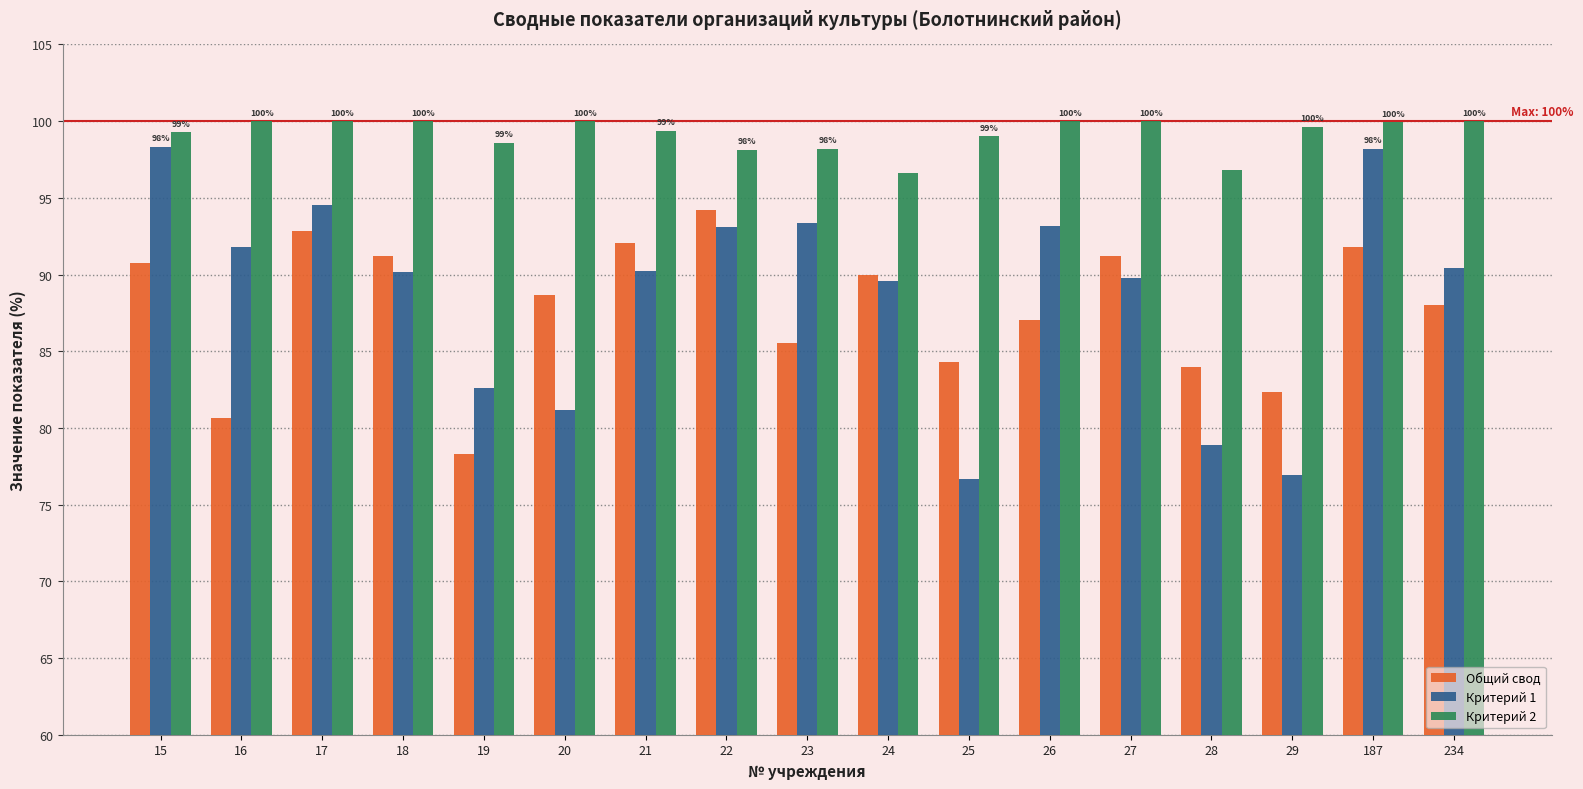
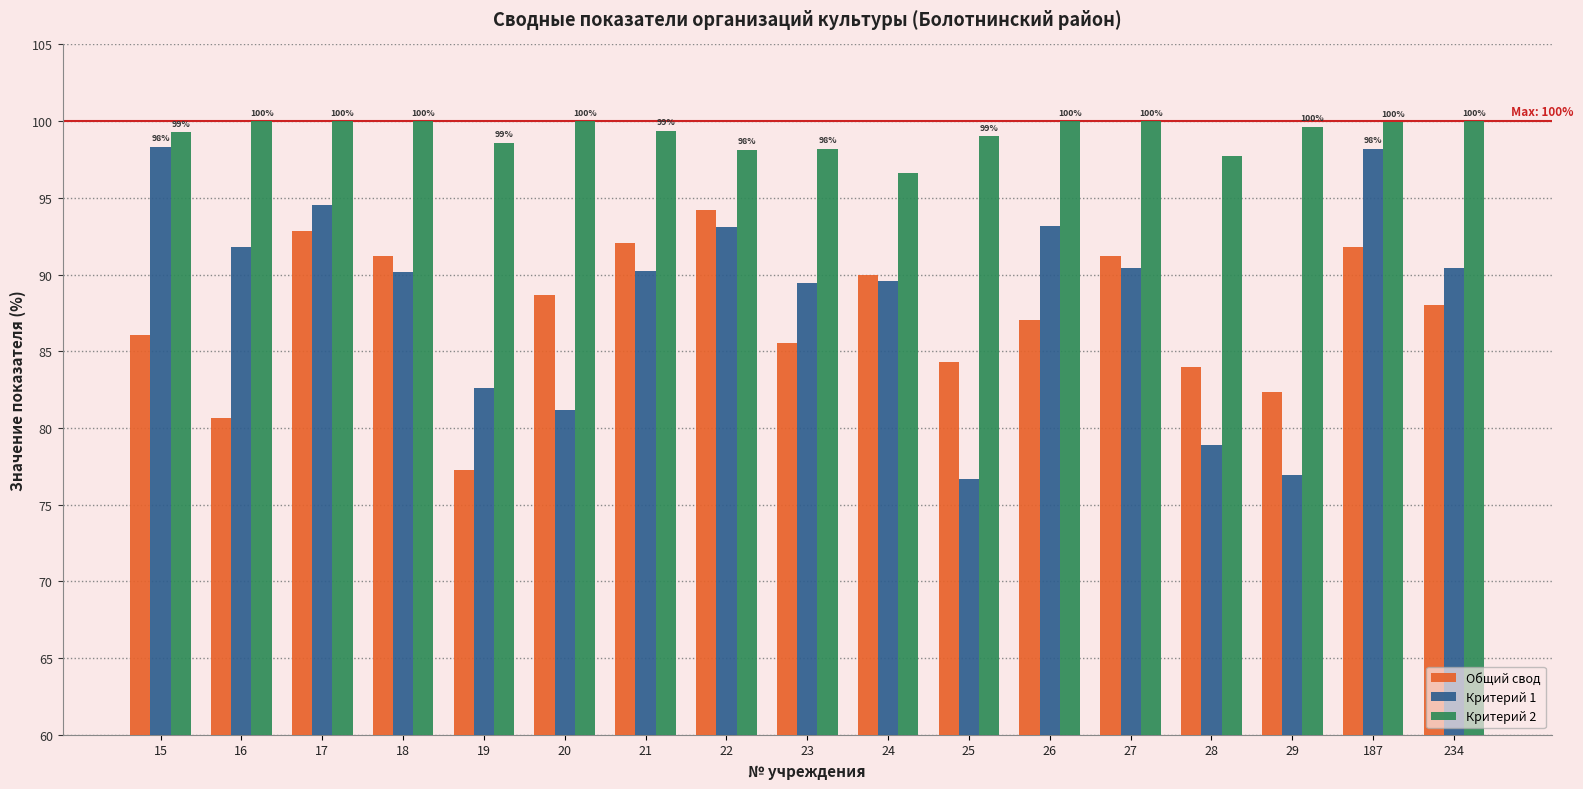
Общий свод, 15: 90.8 -> 86.0
Общий свод, 19: 78.3 -> 77.3
Критерий 1, 23: 93.4 -> 89.5
Критерий 1, 27: 89.8 -> 90.5
Критерий 2, 28: 96.8 -> 97.7
